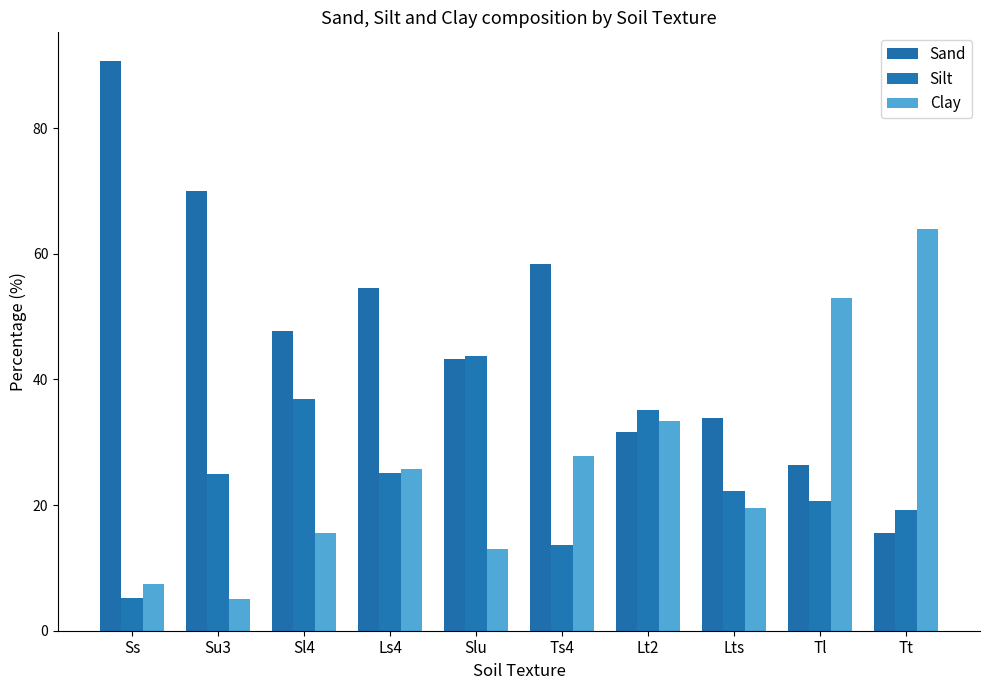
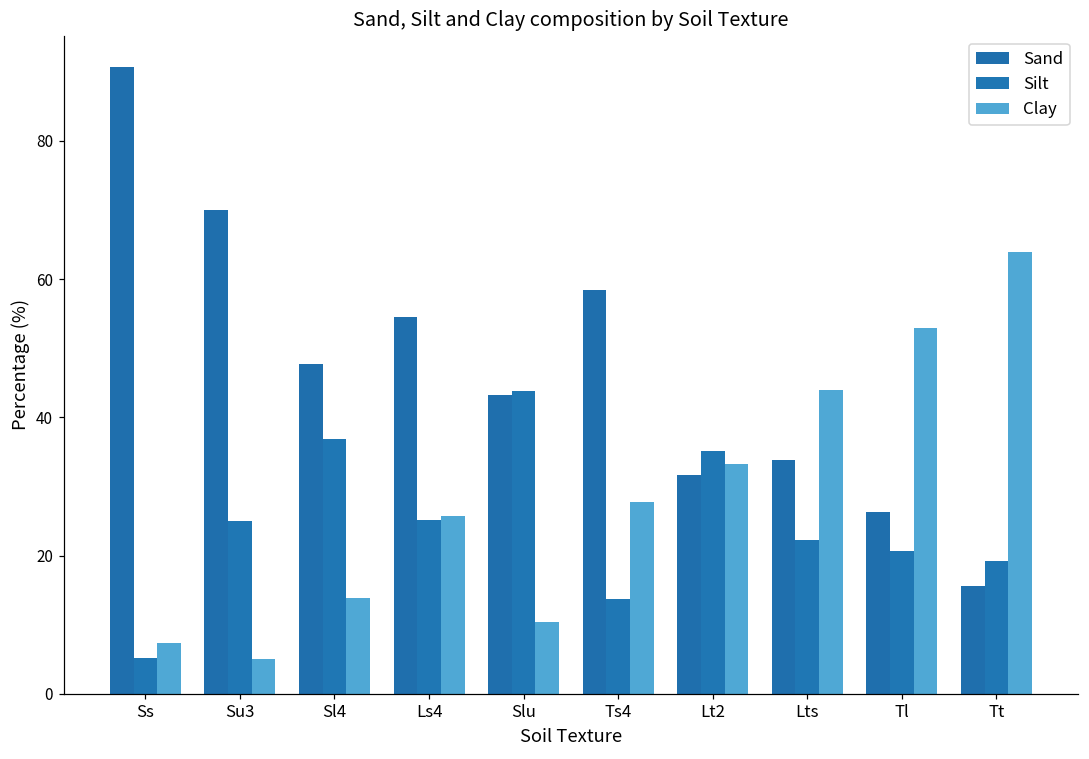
Clay, Sl4: 16 -> 14
Clay, Slu: 13 -> 10
Clay, Lts: 20 -> 44
